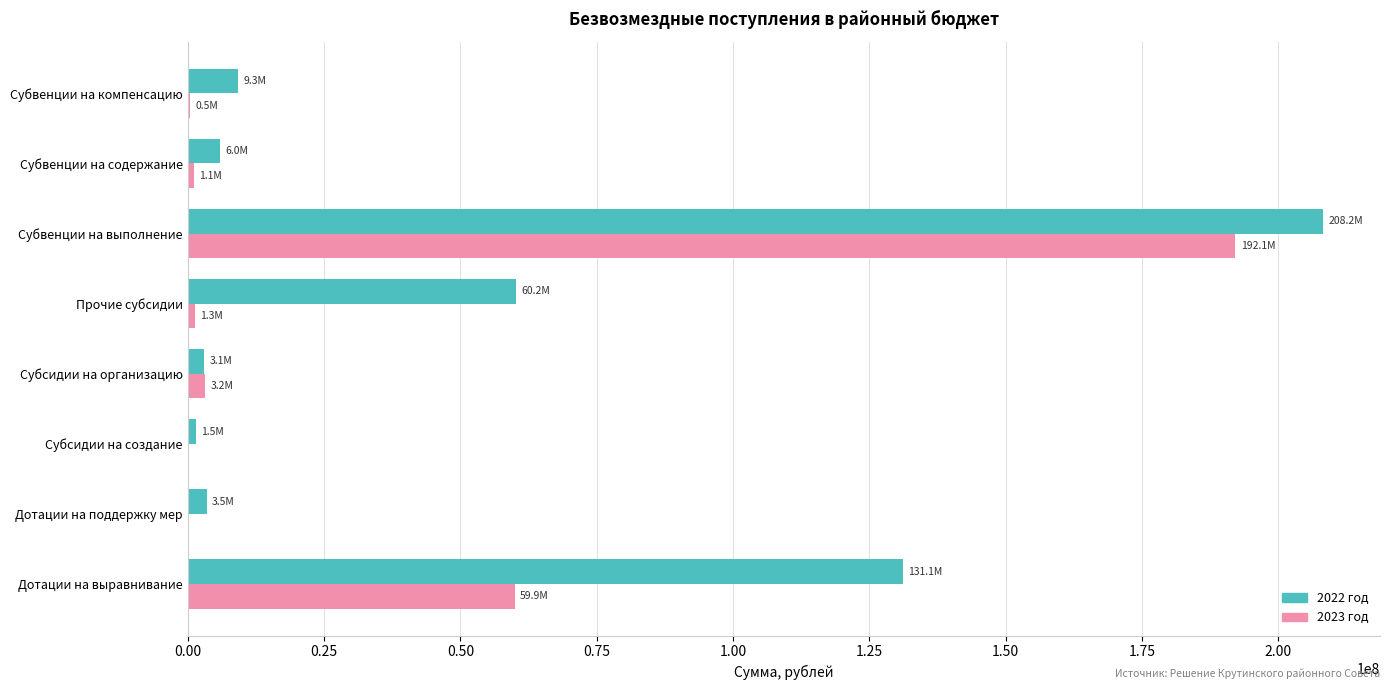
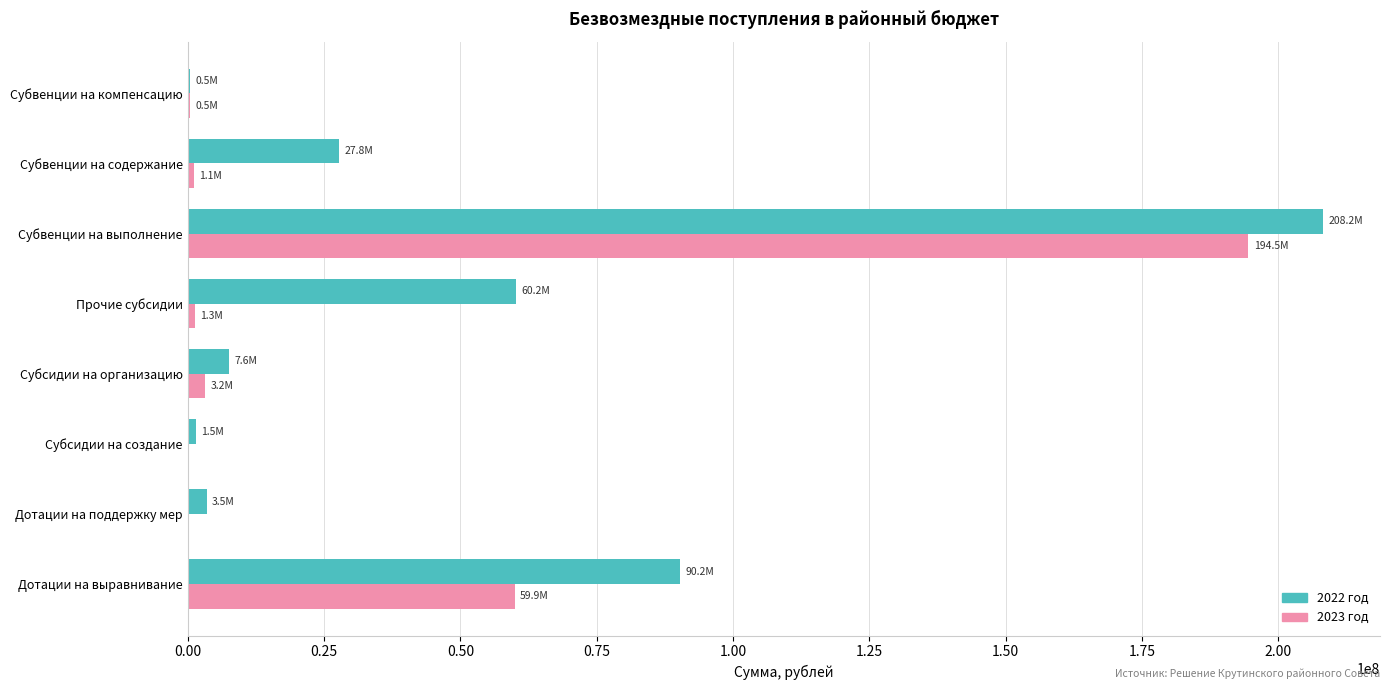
2022 год, Субвенции на компенсацию: 9.3M -> 0.5M
2022 год, Субвенции на содержание: 6.0M -> 27.8M
2023 год, Субвенции на выполнение: 192.1M -> 194.5M
2022 год, Субсидии на организацию: 3.1M -> 7.6M
2022 год, Дотации на выравнивание: 131.1M -> 90.2M
